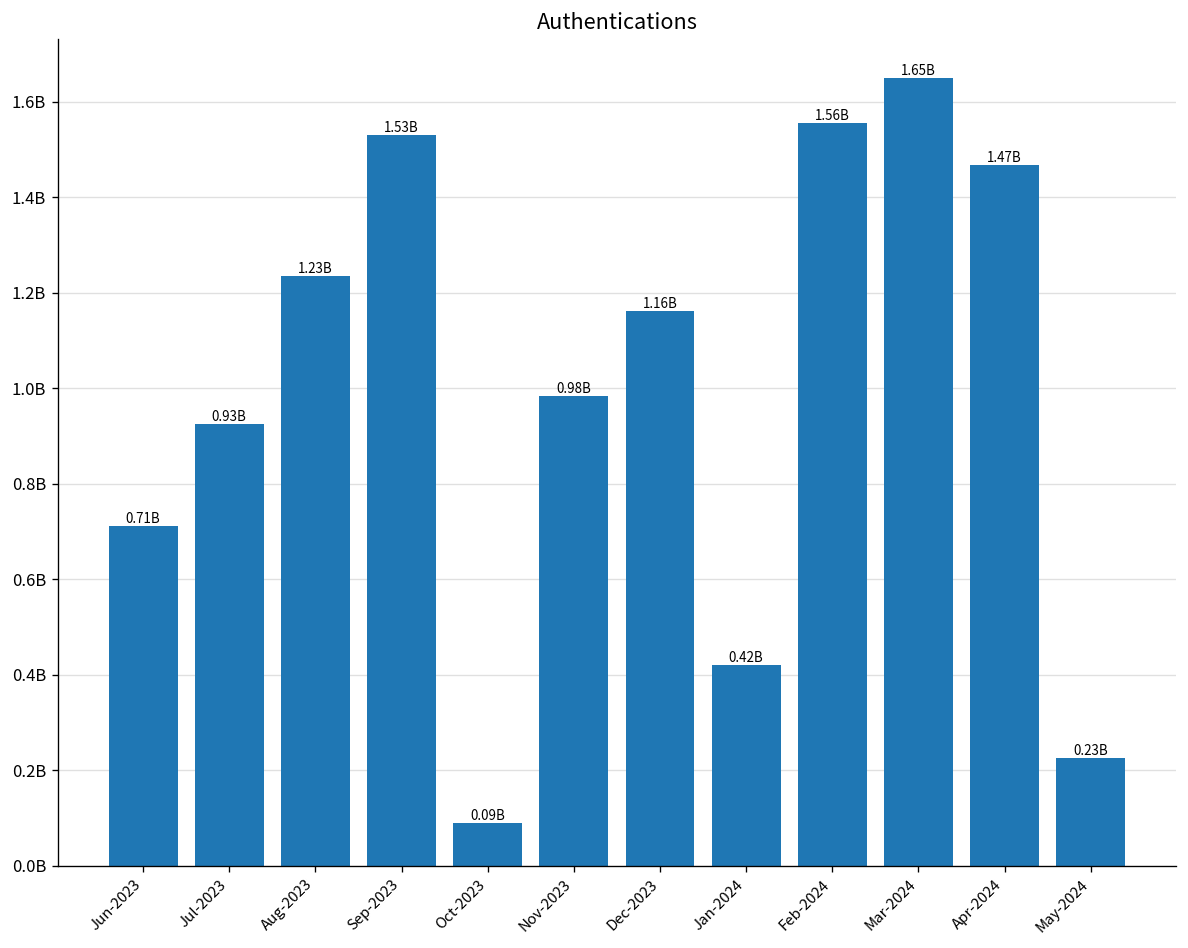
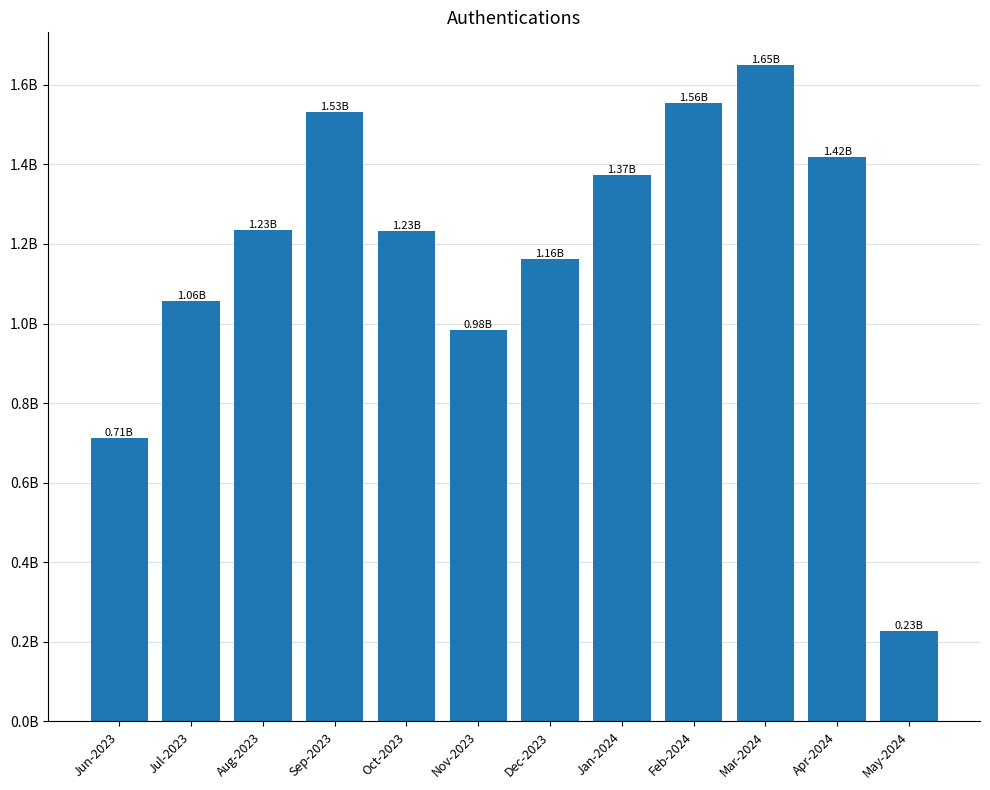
Jul-2023: 0.93B -> 1.06B
Oct-2023: 0.09B -> 1.23B
Jan-2024: 0.42B -> 1.37B
Apr-2024: 1.47B -> 1.42B
